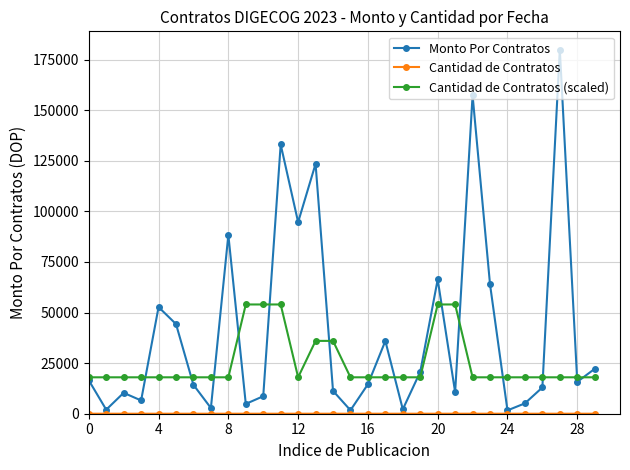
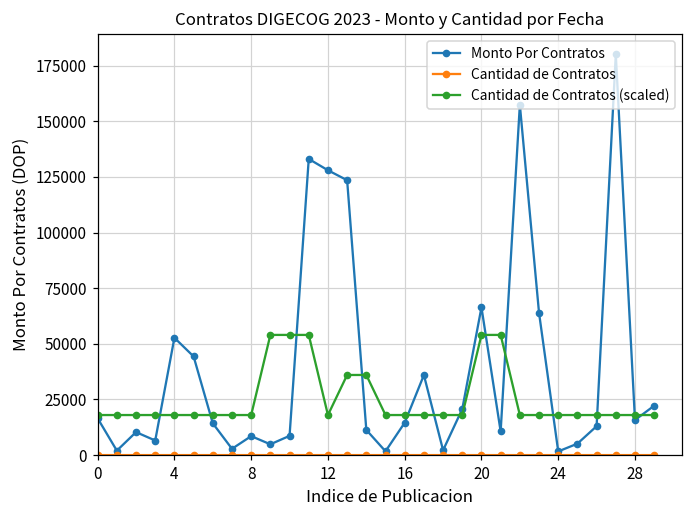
Monto Por Contratos, 8: 88000 -> 9000
Monto Por Contratos, 12: 95000 -> 128000
